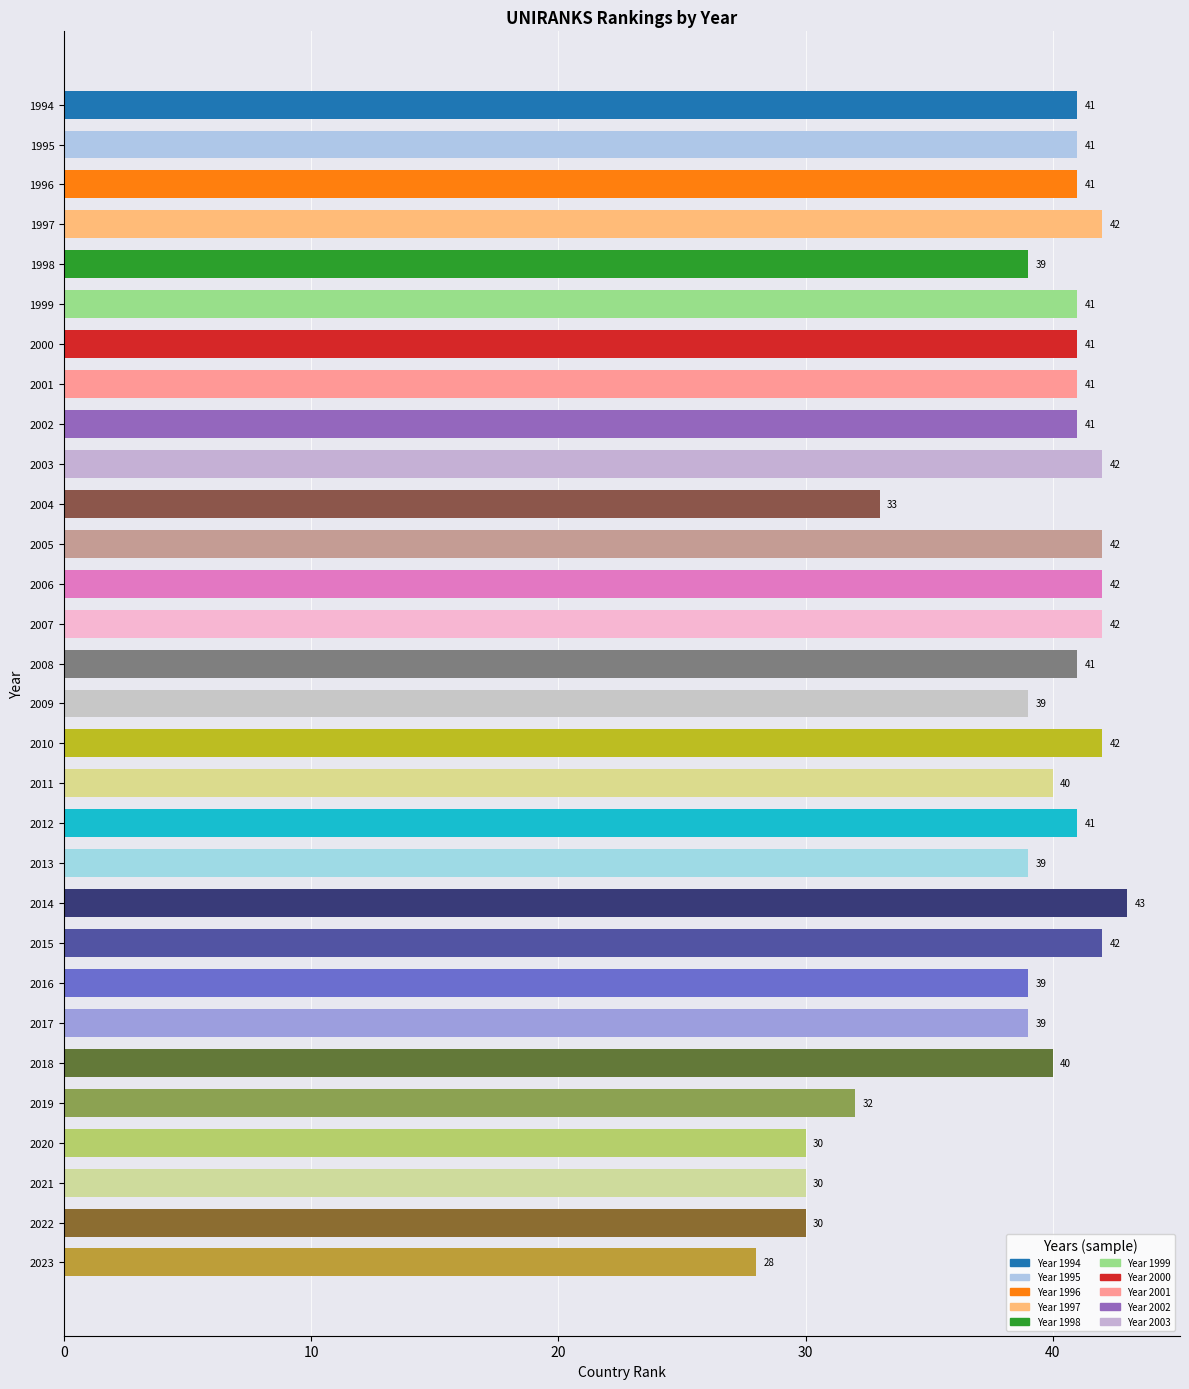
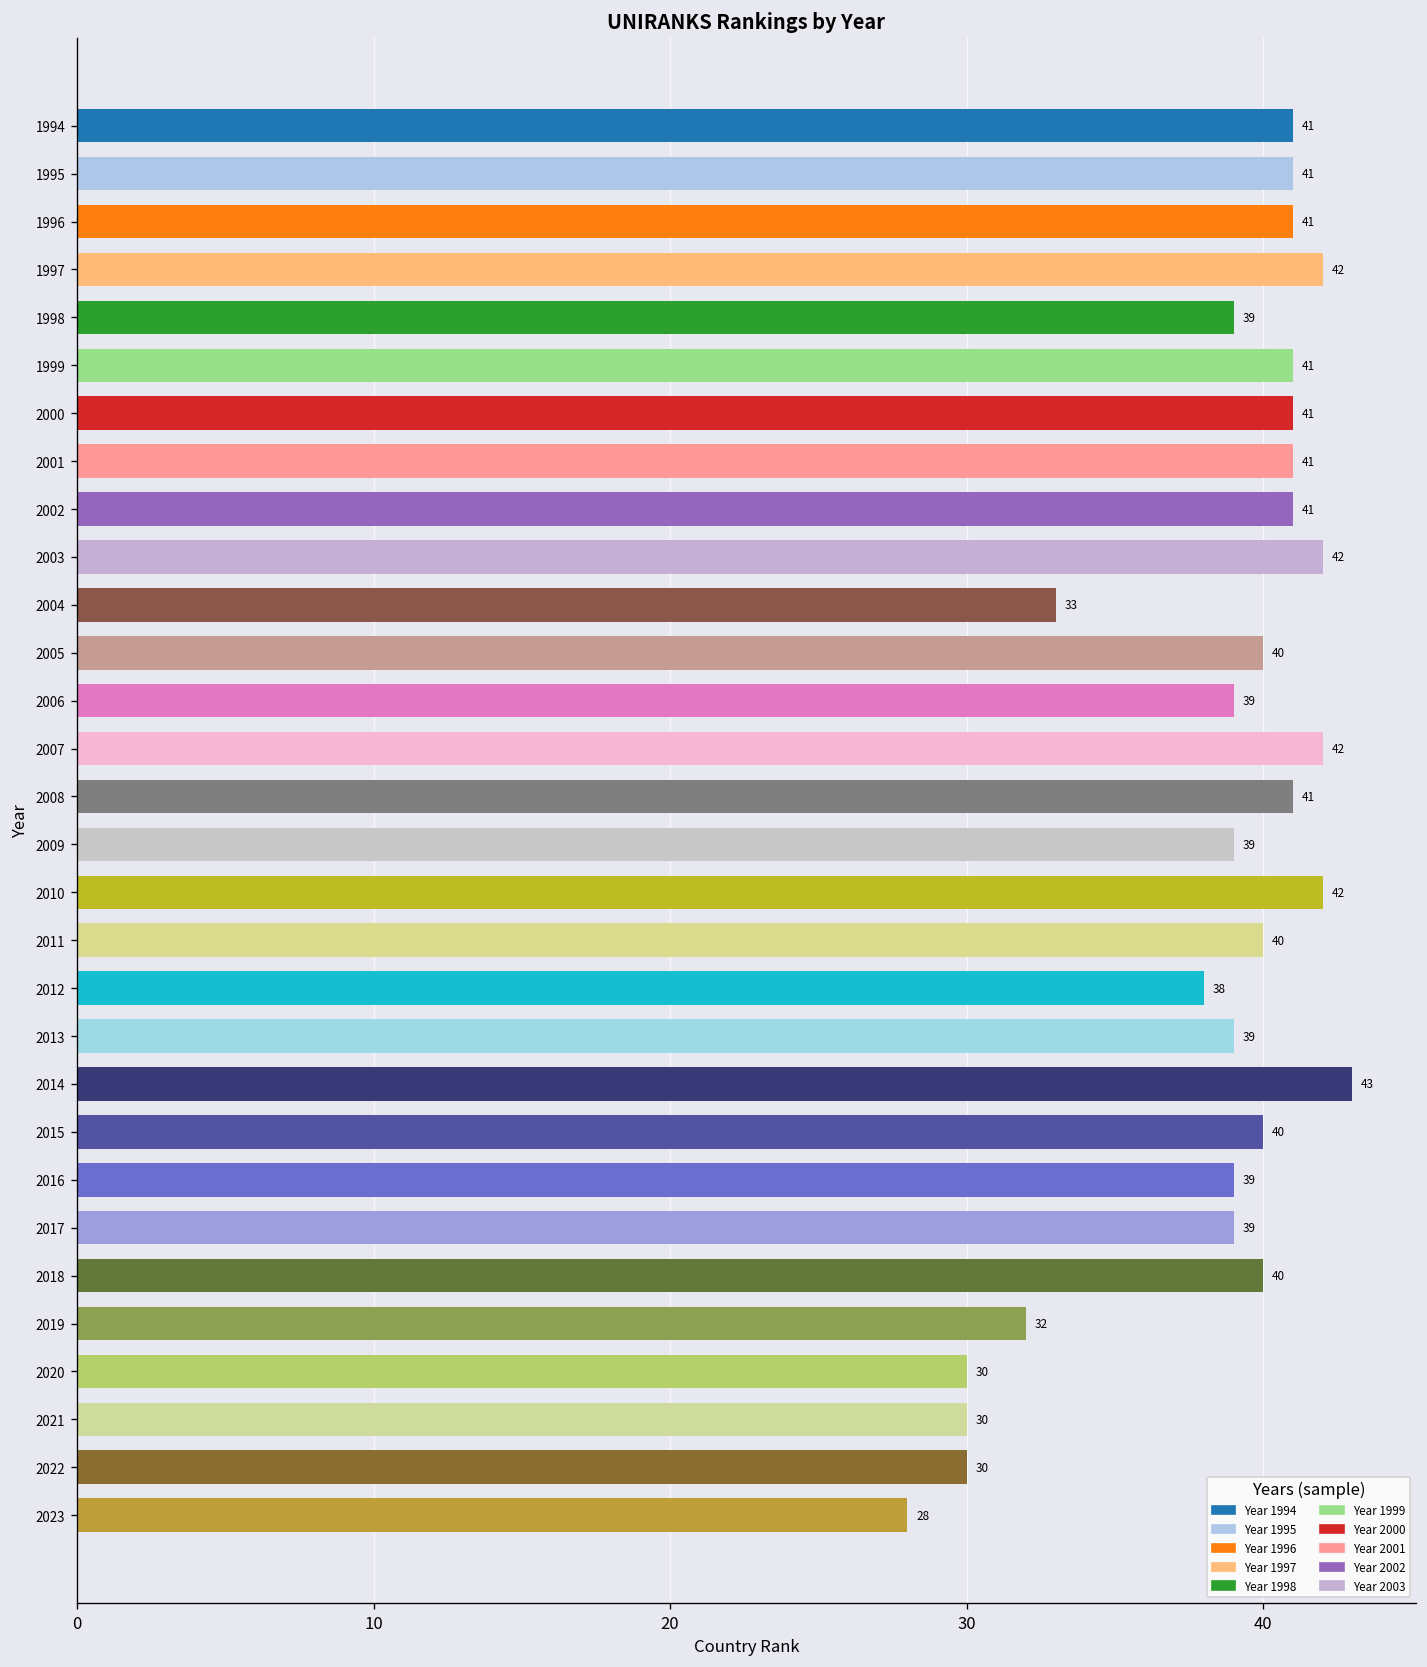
2005: 42 -> 40
2006: 42 -> 39
2012: 41 -> 38
2015: 42 -> 40
